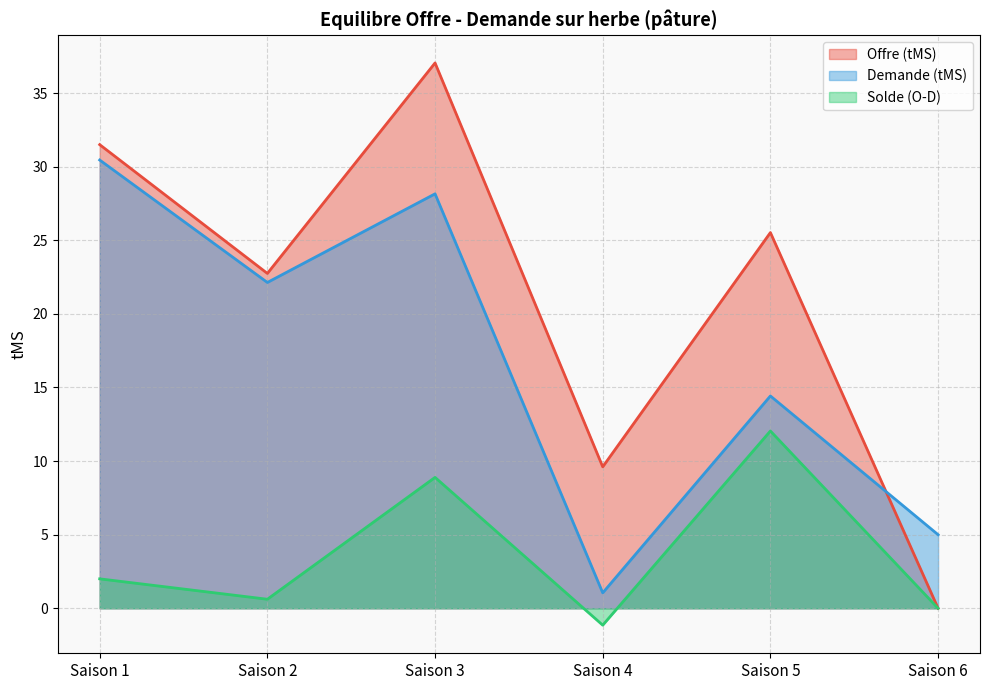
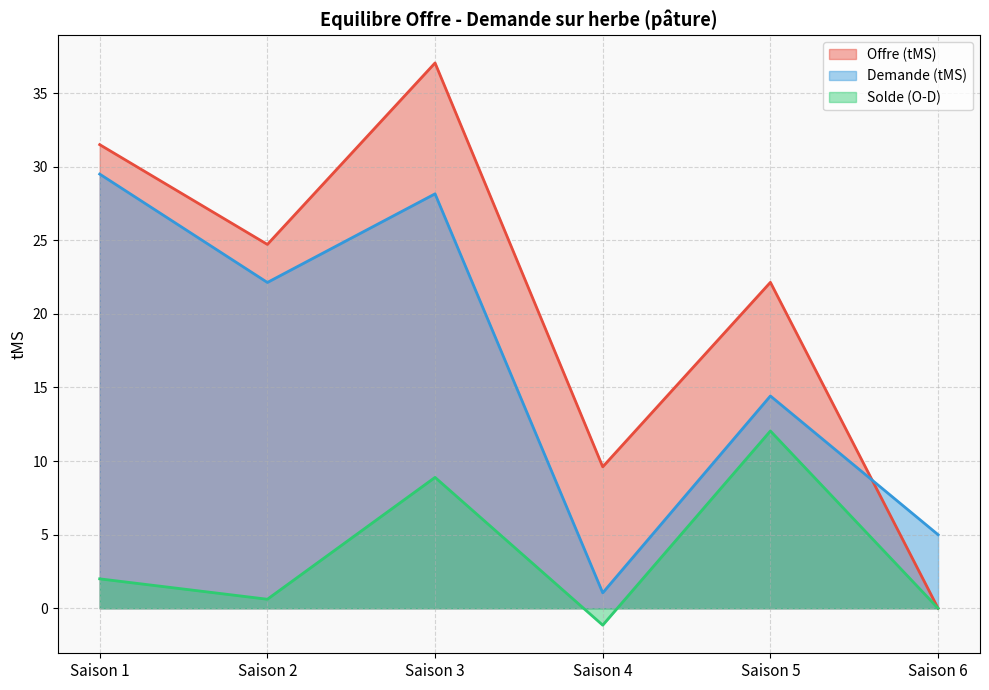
Demande (tMS), Saison 1: 30.5 -> 29.5
Offre (tMS), Saison 2: 22.8 -> 24.7
Offre (tMS), Saison 5: 25.5 -> 22.1
